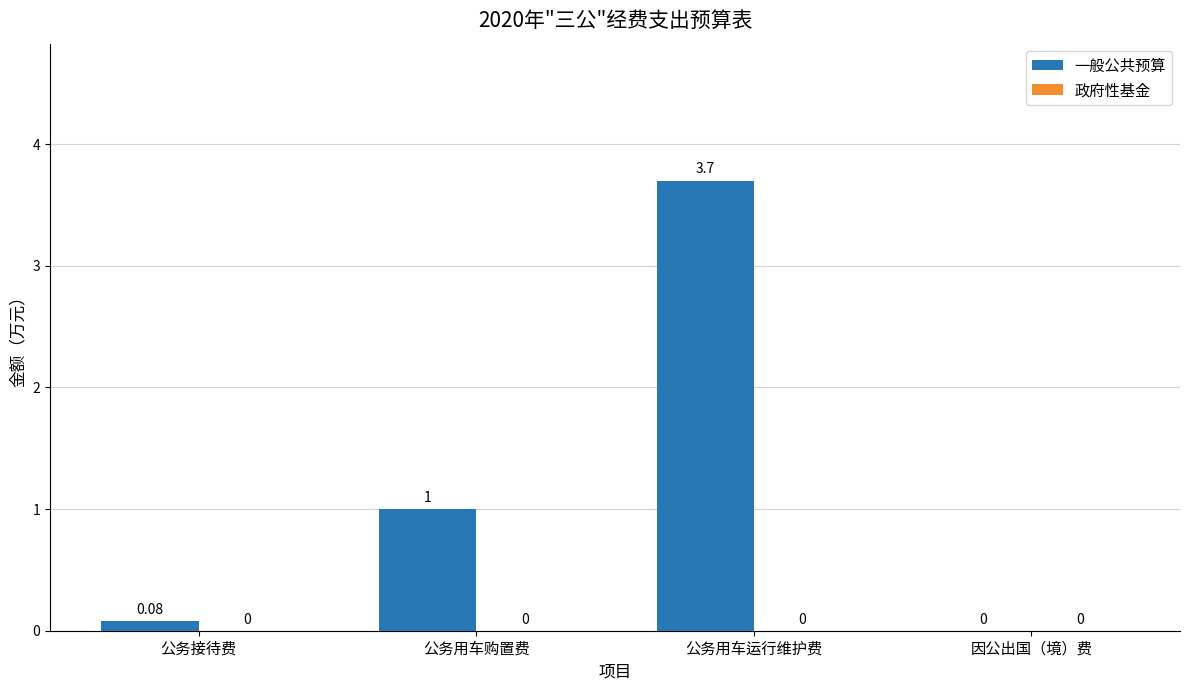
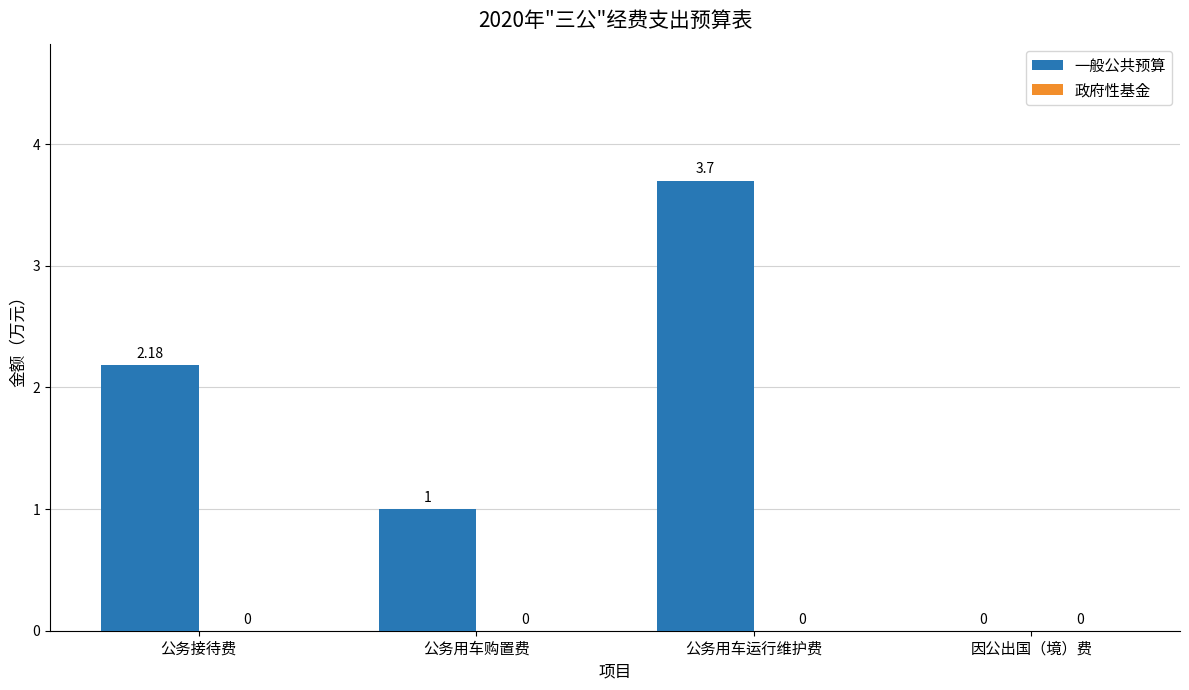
一般公共预算, 公务接待费: 0.08 -> 2.18
